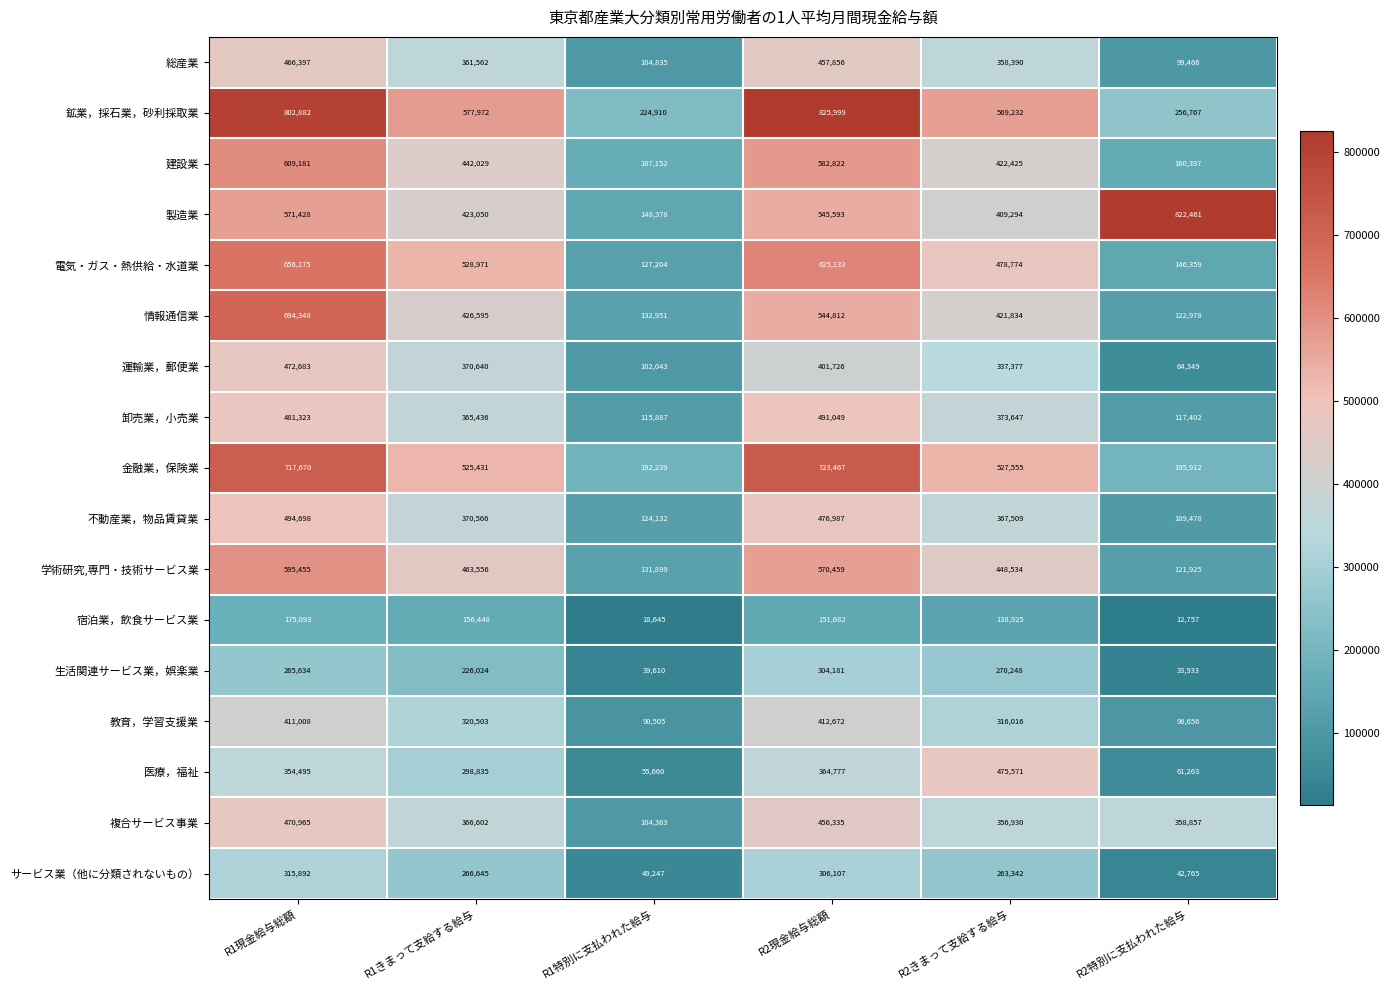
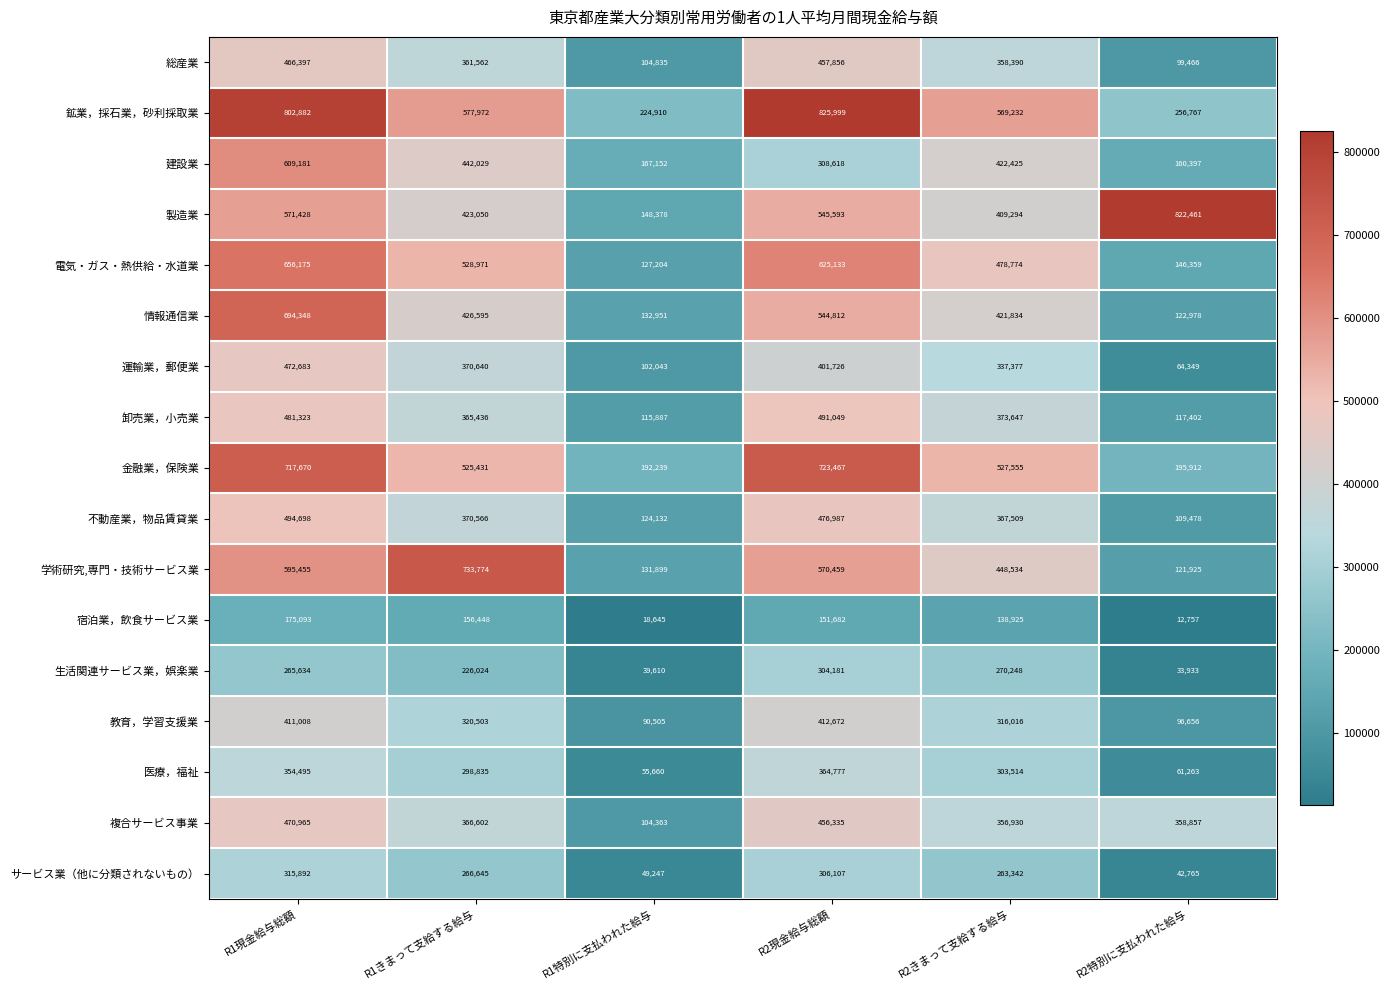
建設業, R2現金給与総額: 582,822 -> 308,618
学術研究,専門・技術サービス業, R1きまって支給する給与: 463,556 -> 733,774
医療，福祉, R2きまって支給する給与: 475,571 -> 303,514
